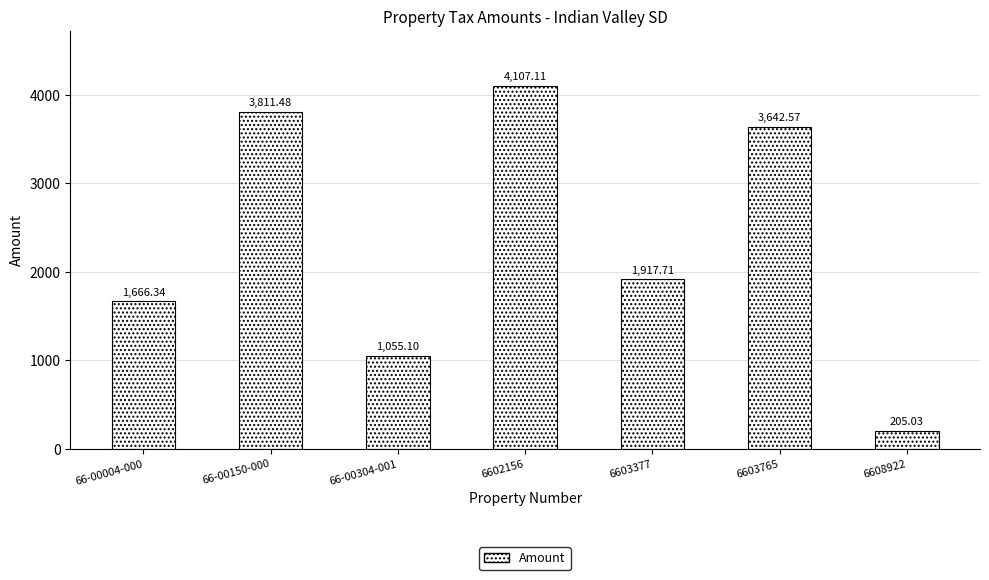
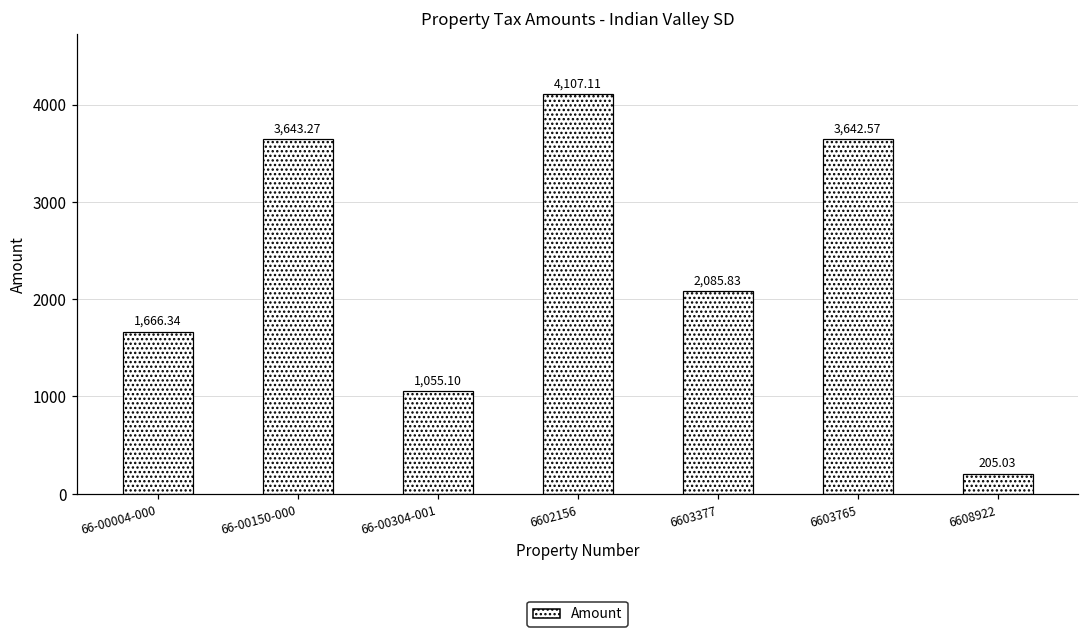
66-00150-000: 3,811.48 -> 3,643.27
6603377: 1,917.71 -> 2,085.83
